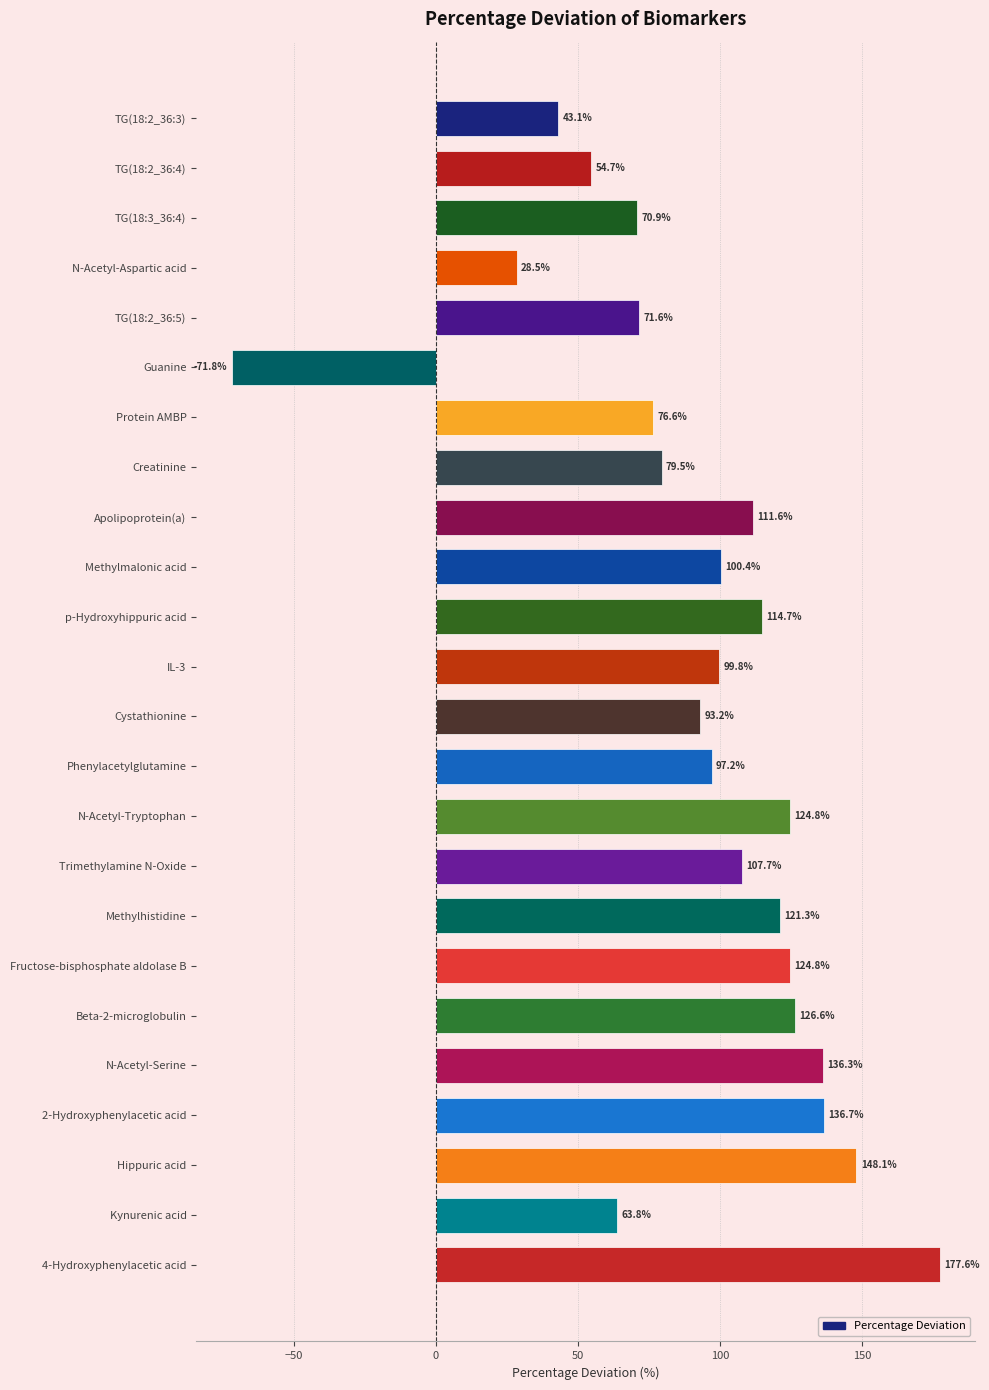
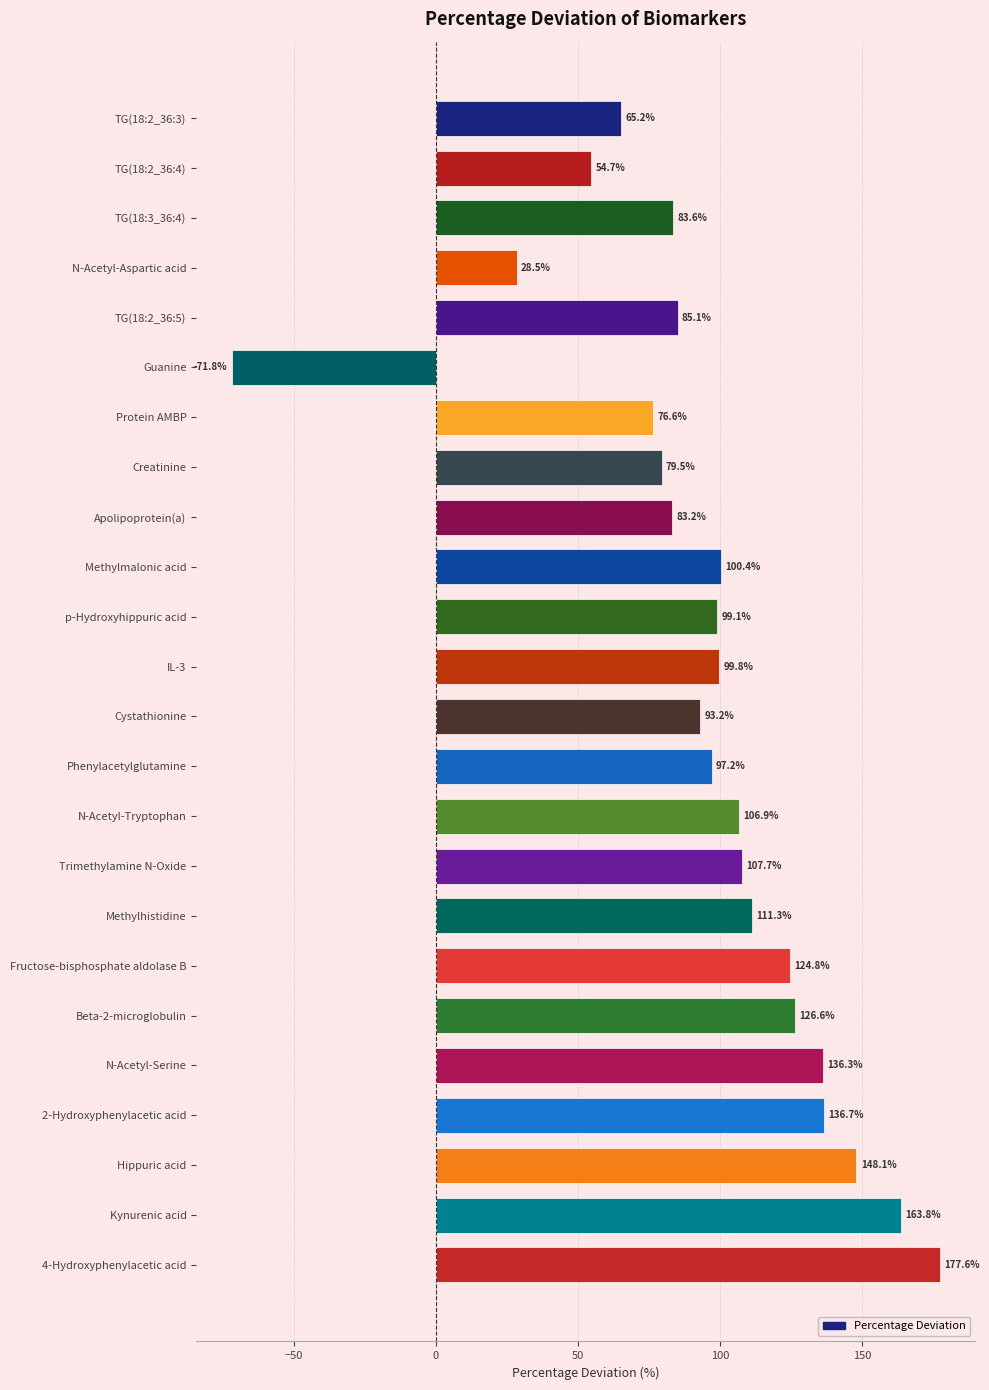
TG(18:2_36:3): 43.1% -> 65.2%
TG(18:3_36:4): 70.9% -> 83.6%
TG(18:2_36:5): 71.6% -> 85.1%
Apolipoprotein(a): 111.6% -> 83.2%
p-Hydroxyhippuric acid: 114.7% -> 99.1%
N-Acetyl-Tryptophan: 124.8% -> 106.9%
Methylhistidine: 121.3% -> 111.3%
Kynurenic acid: 63.8% -> 163.8%
